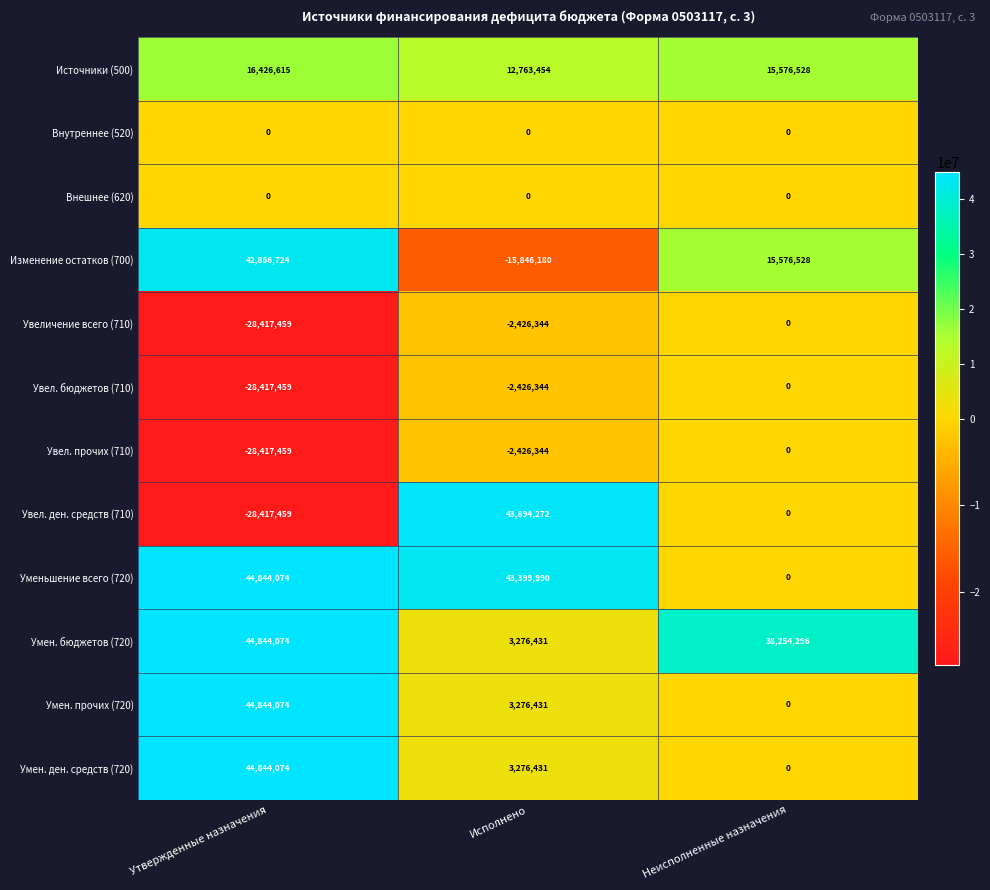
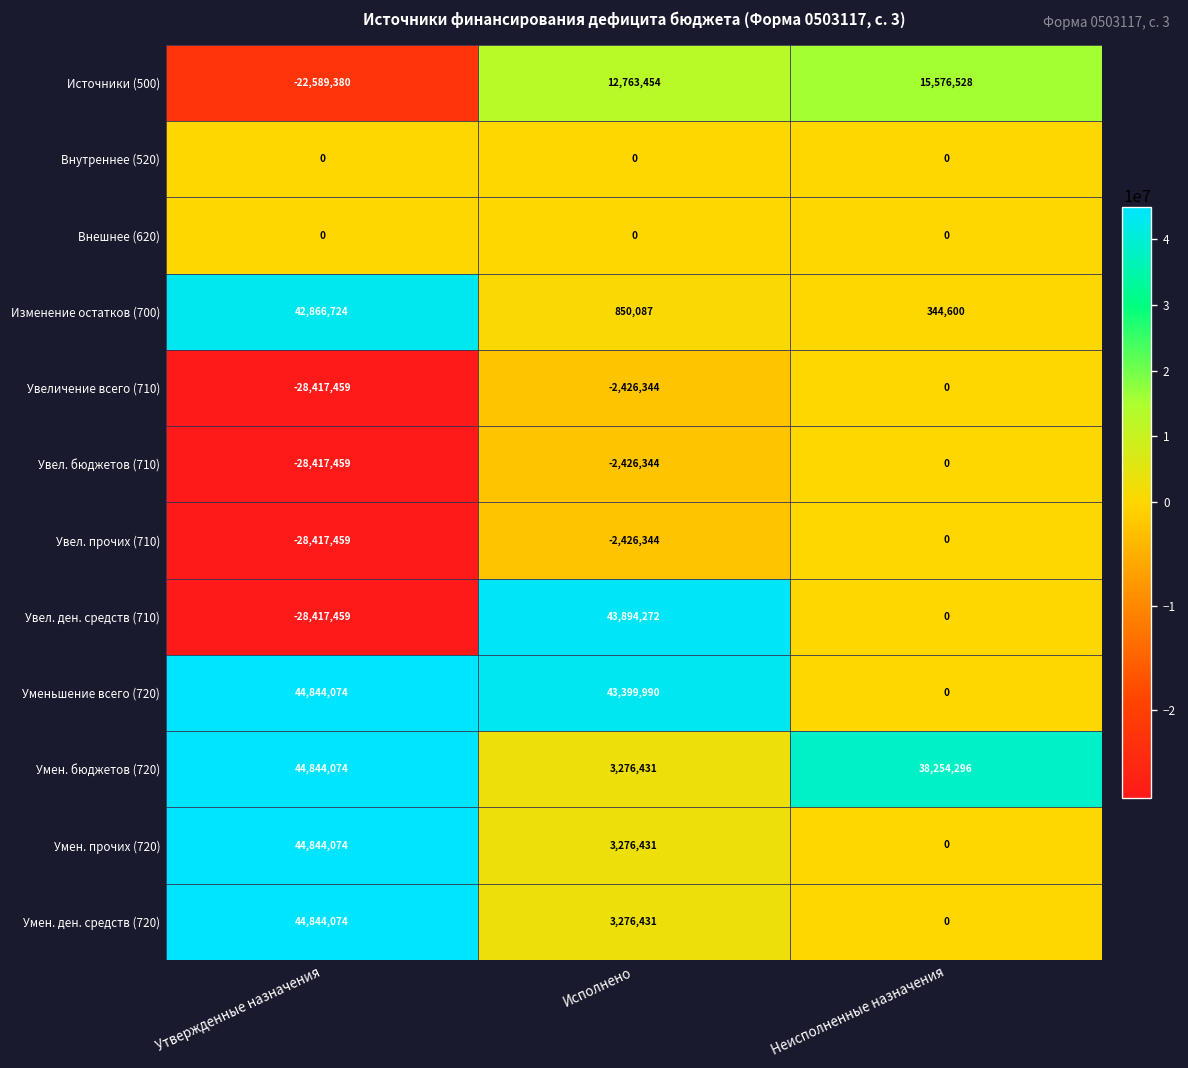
Источники (500), Утвержденные назначения: 16,426,615 -> -22,589,380
Изменение остатков (700), Исполнено: -15,846,180 -> 850,087
Изменение остатков (700), Неисполненные назначения: 15,576,528 -> 344,600
